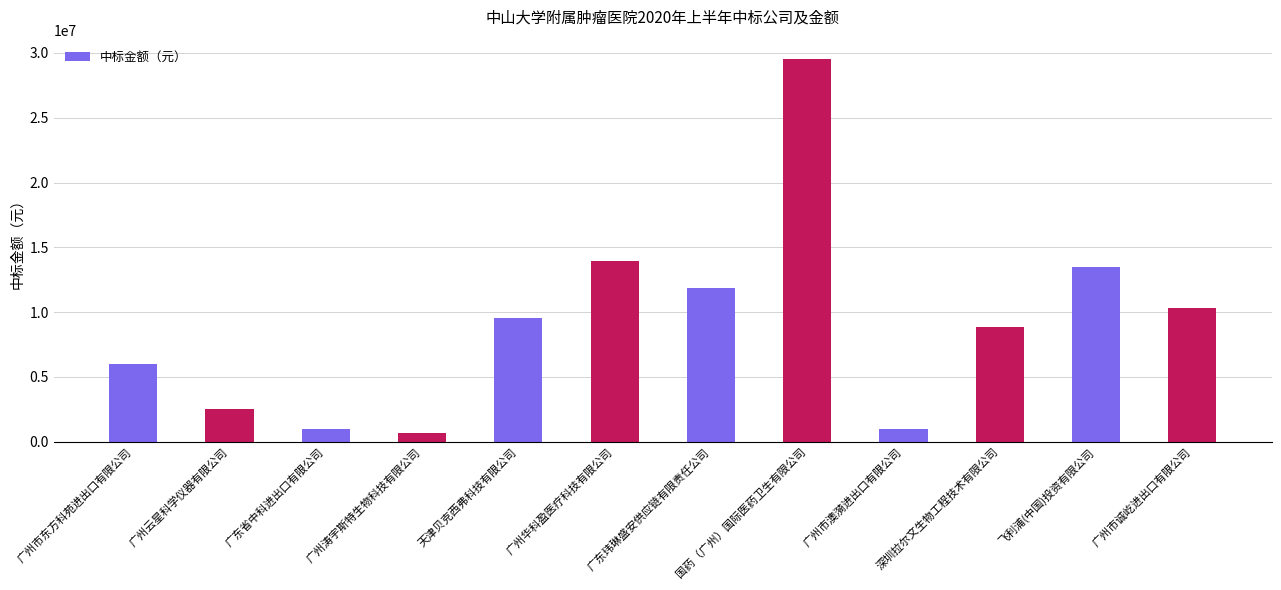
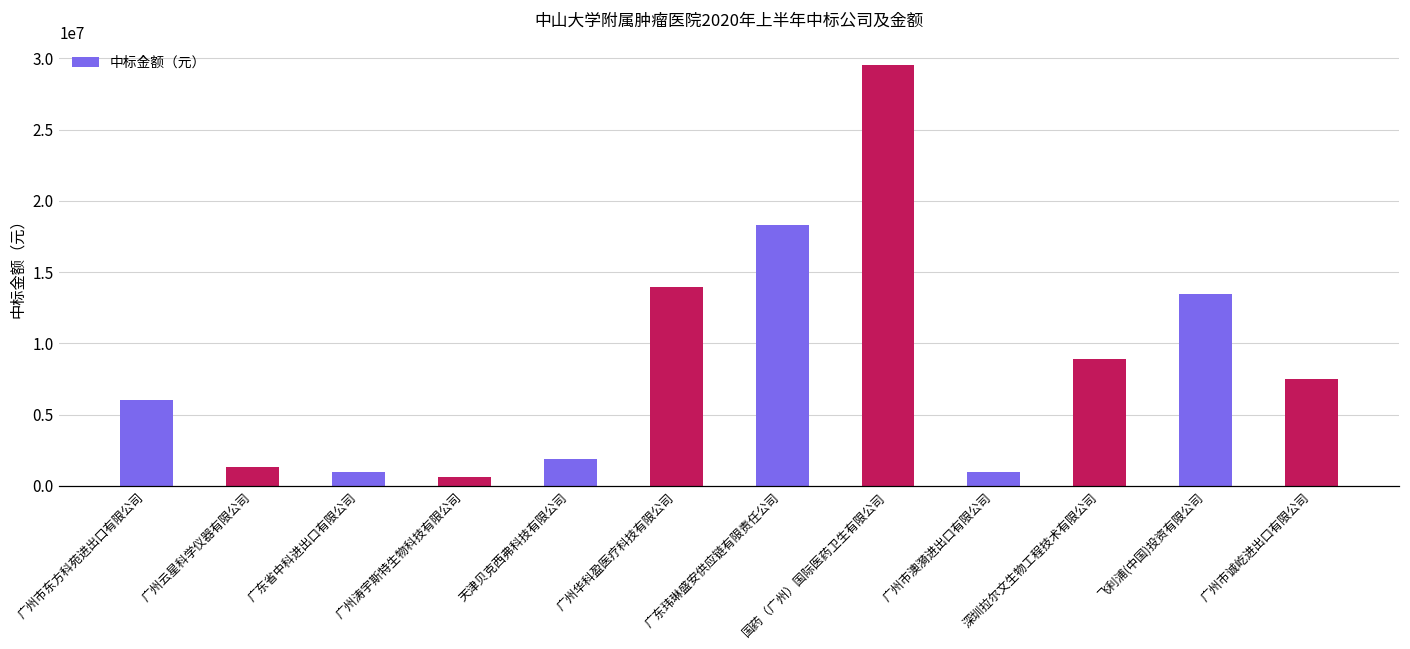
广州云星科学仪器有限公司: 2500000 -> 1300000
天津贝克西弗科技有限公司: 9500000 -> 1900000
广东玮琳盛安供应链有限责任公司: 11900000 -> 18300000
广州市诚屹进出口有限公司: 10300000 -> 7500000
